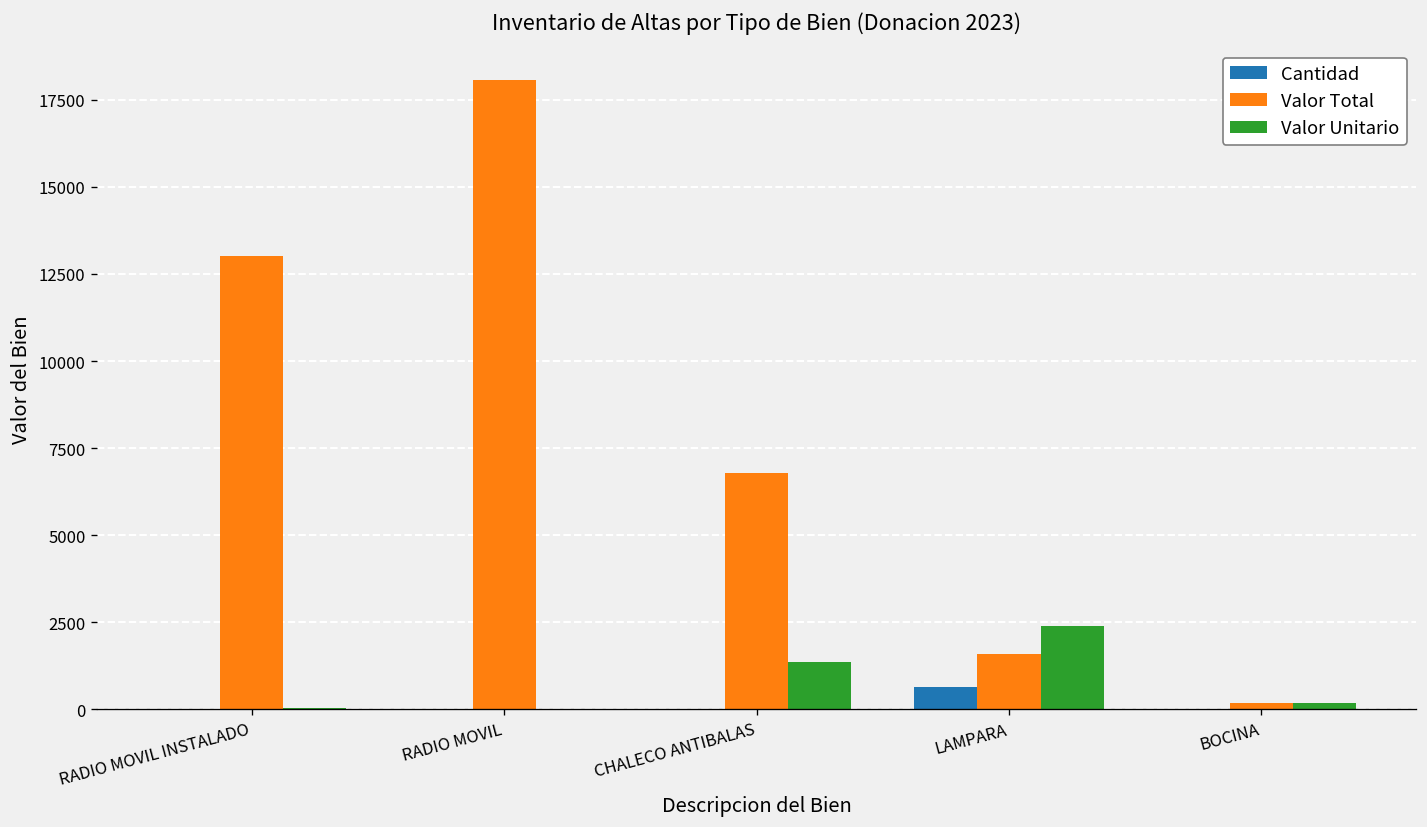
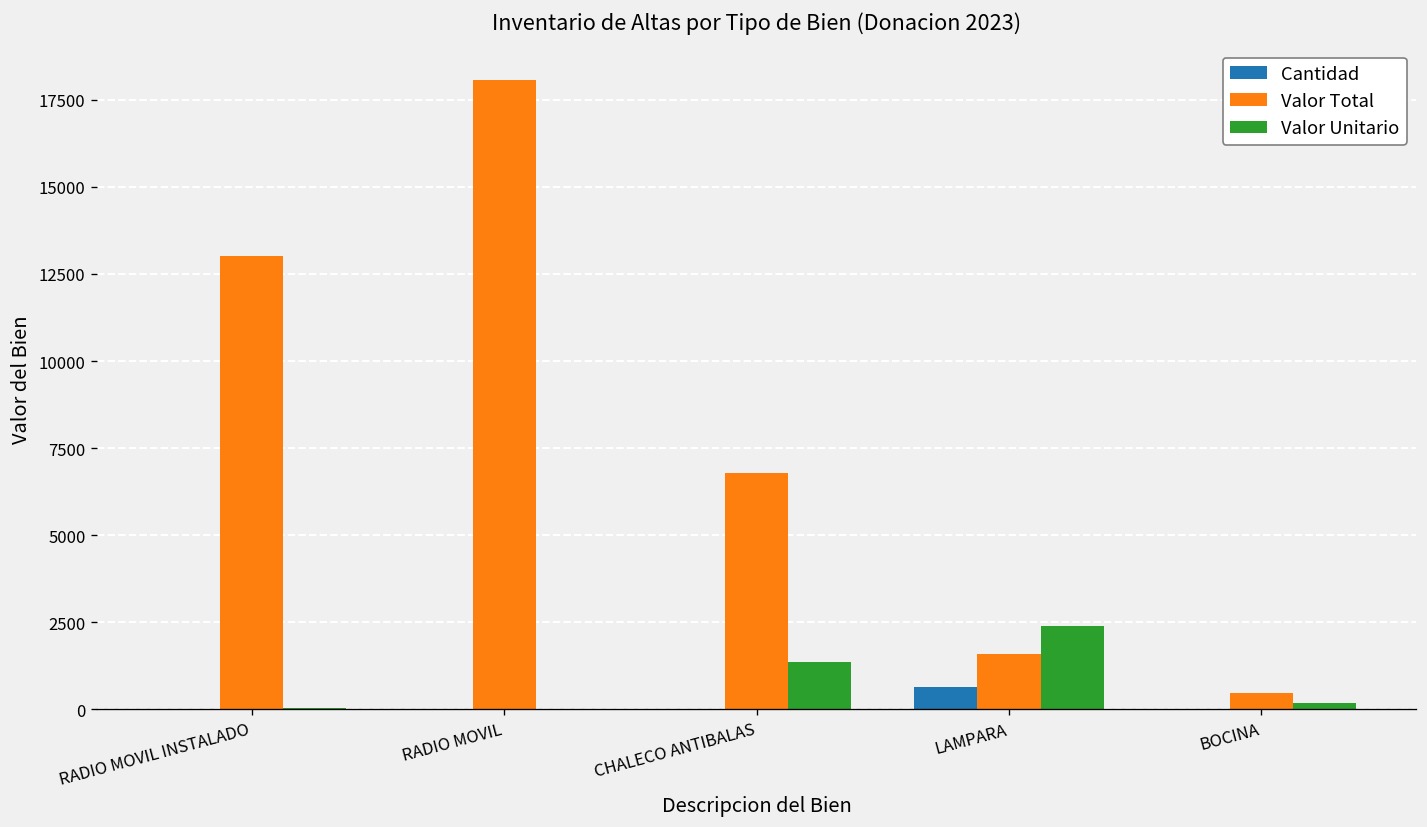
Valor Total, BOCINA: 200 -> 500
